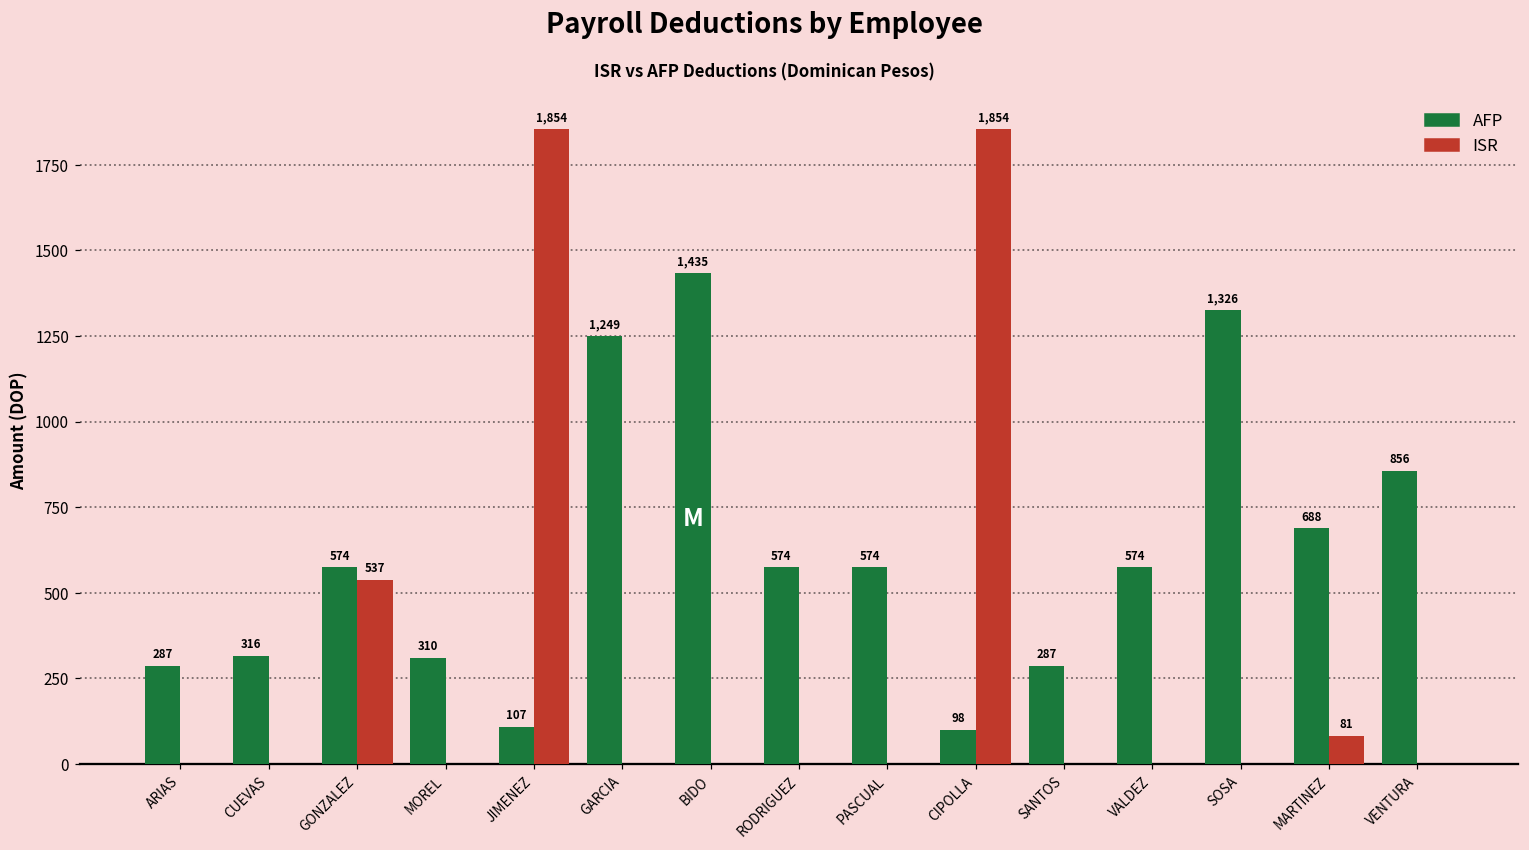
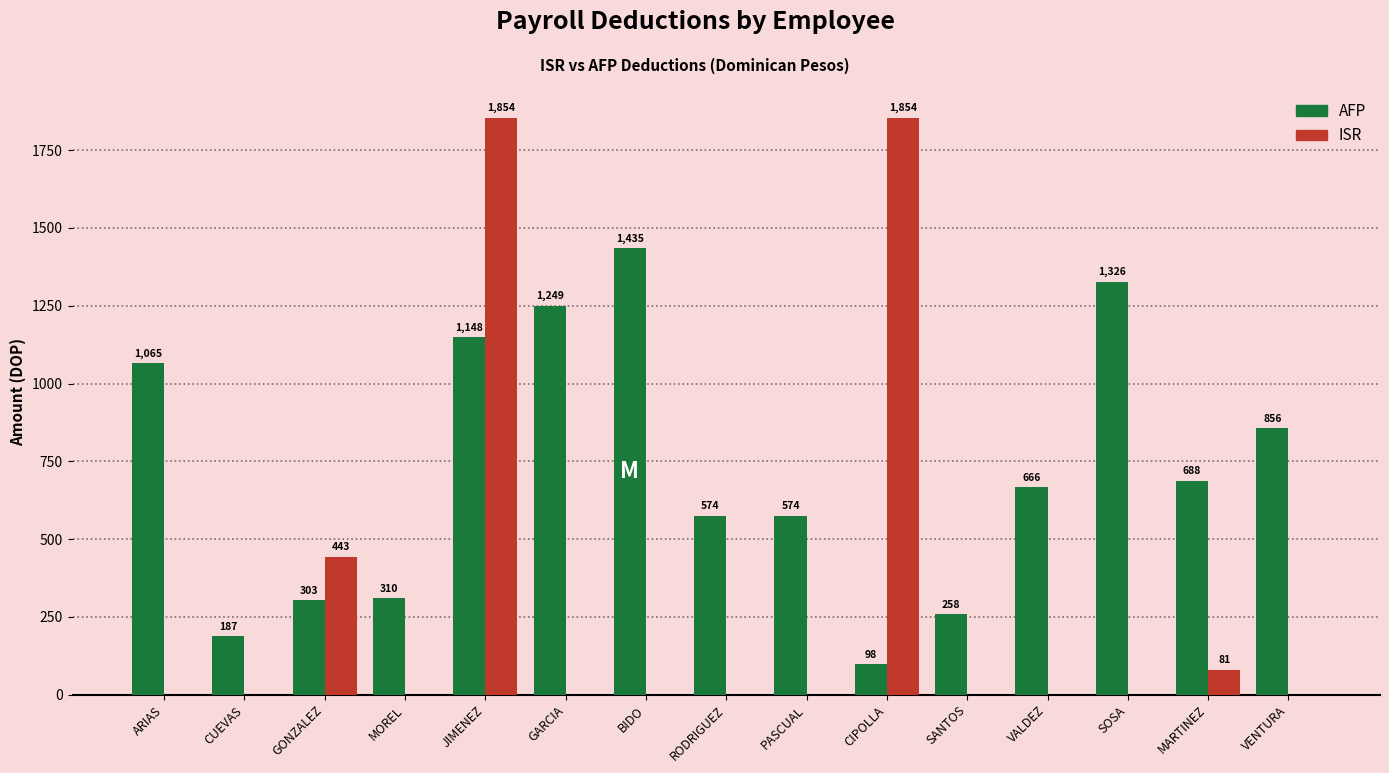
AFP, ARIAS: 287 -> 1,065
AFP, CUEVAS: 316 -> 187
AFP, GONZALEZ: 574 -> 303
ISR, GONZALEZ: 537 -> 443
AFP, JIMENEZ: 107 -> 1,148
AFP, SANTOS: 287 -> 258
AFP, VALDEZ: 574 -> 666
